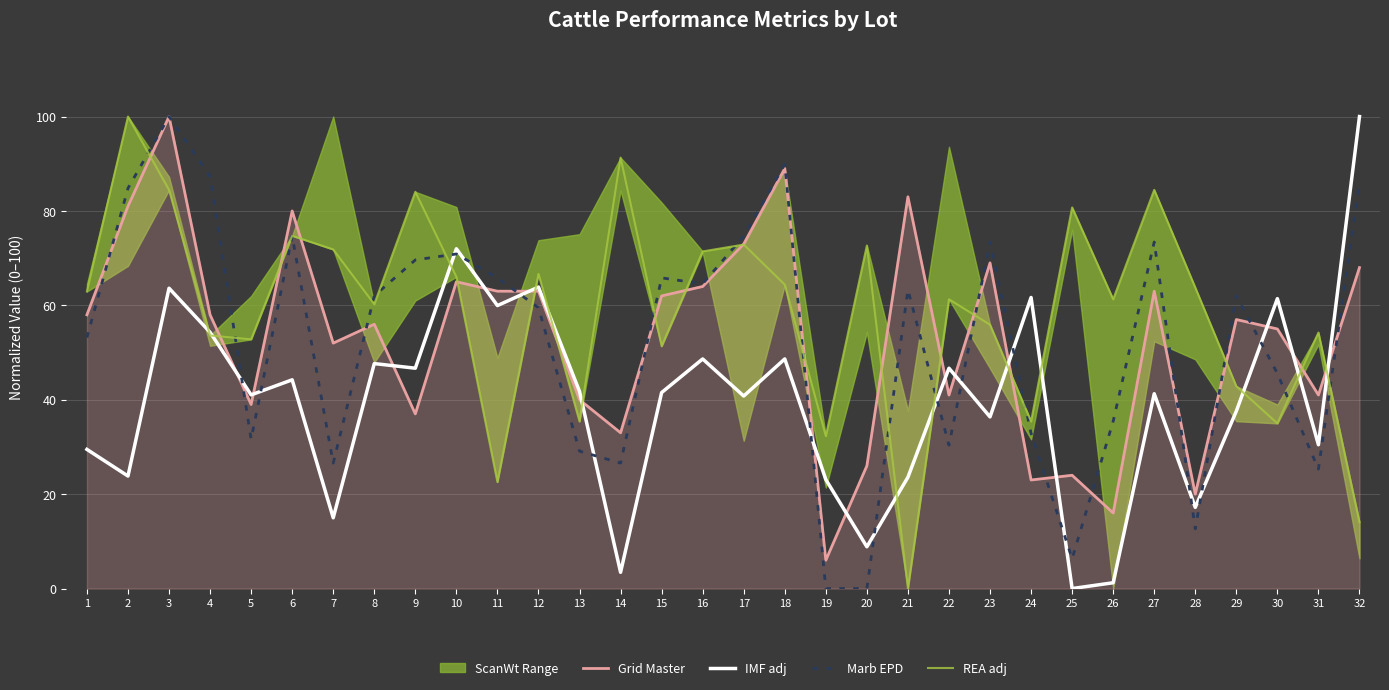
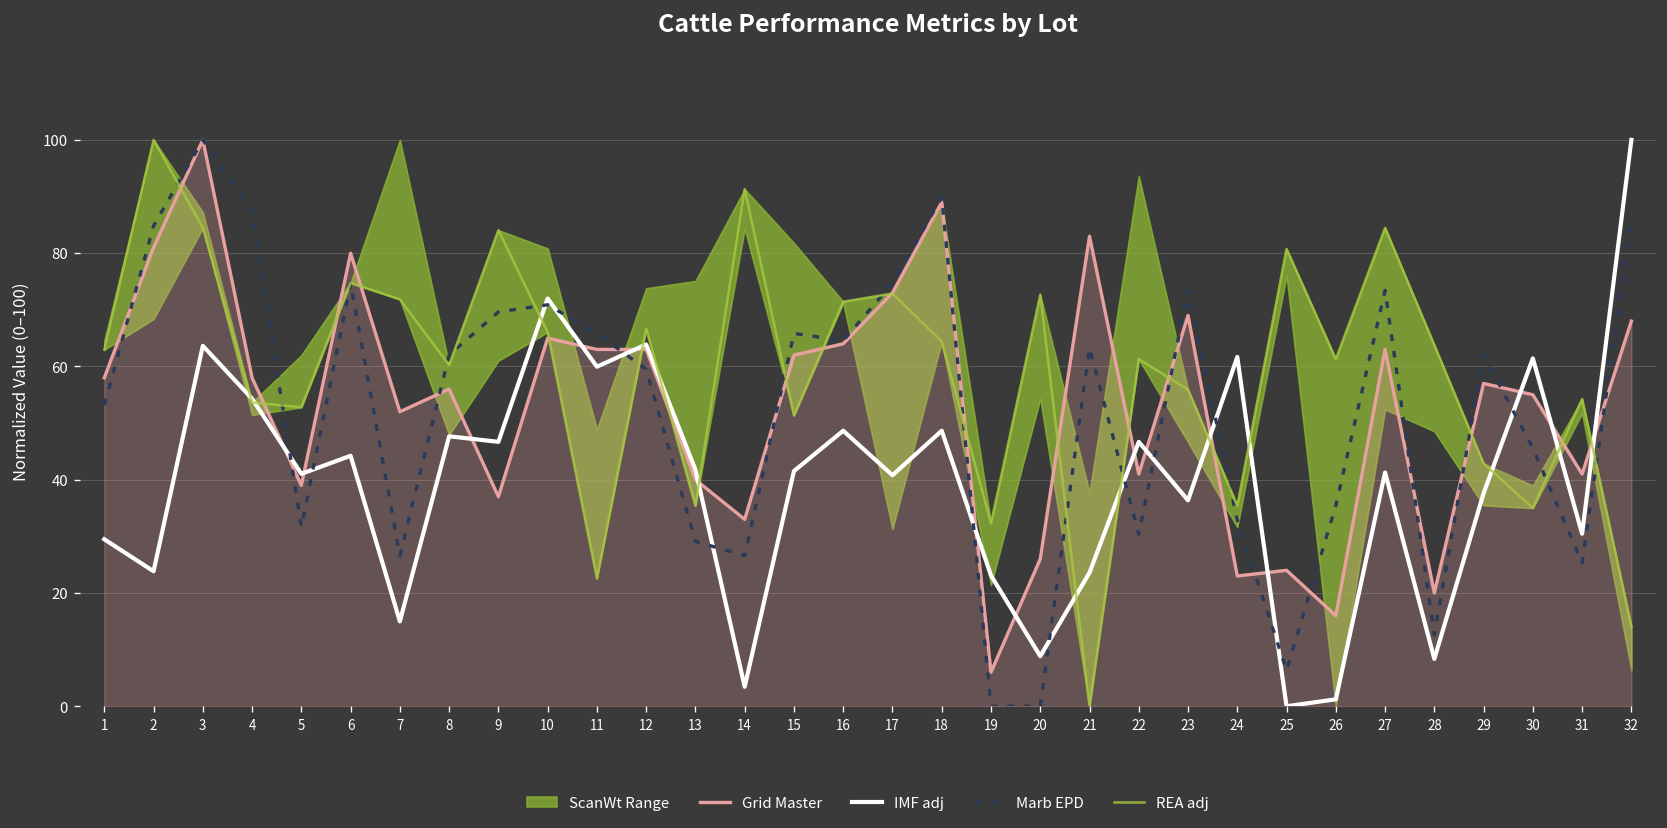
IMF adj, 28: 17 -> 8
